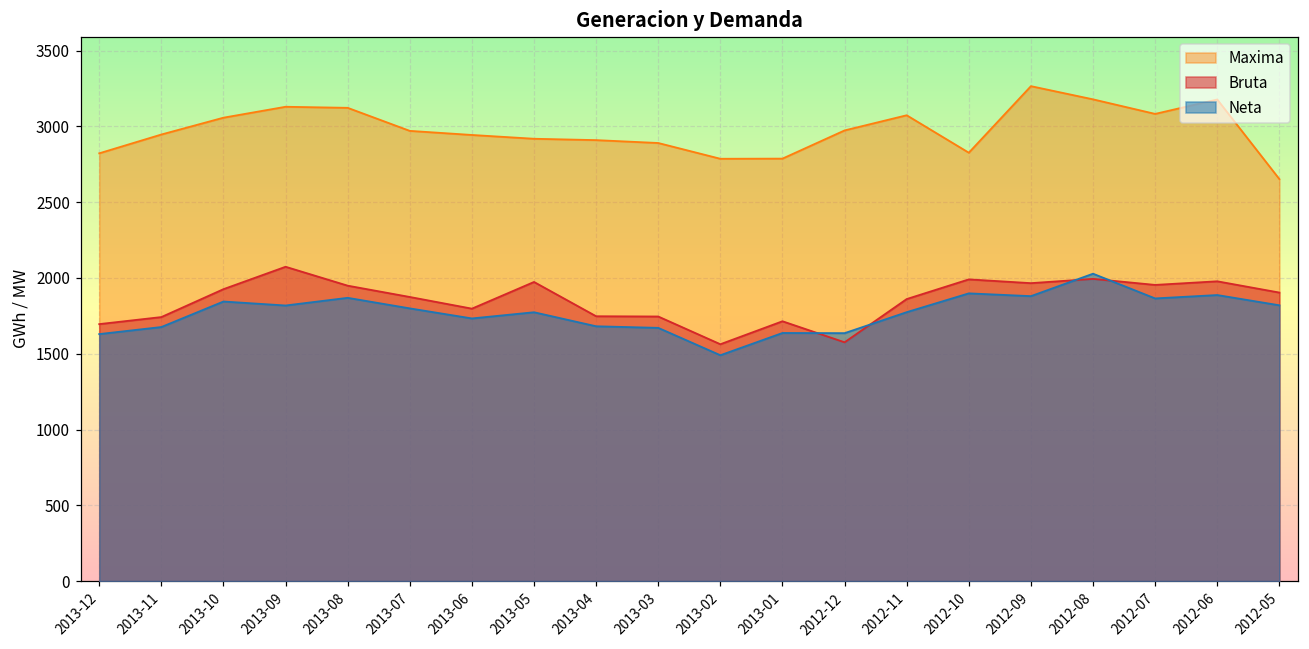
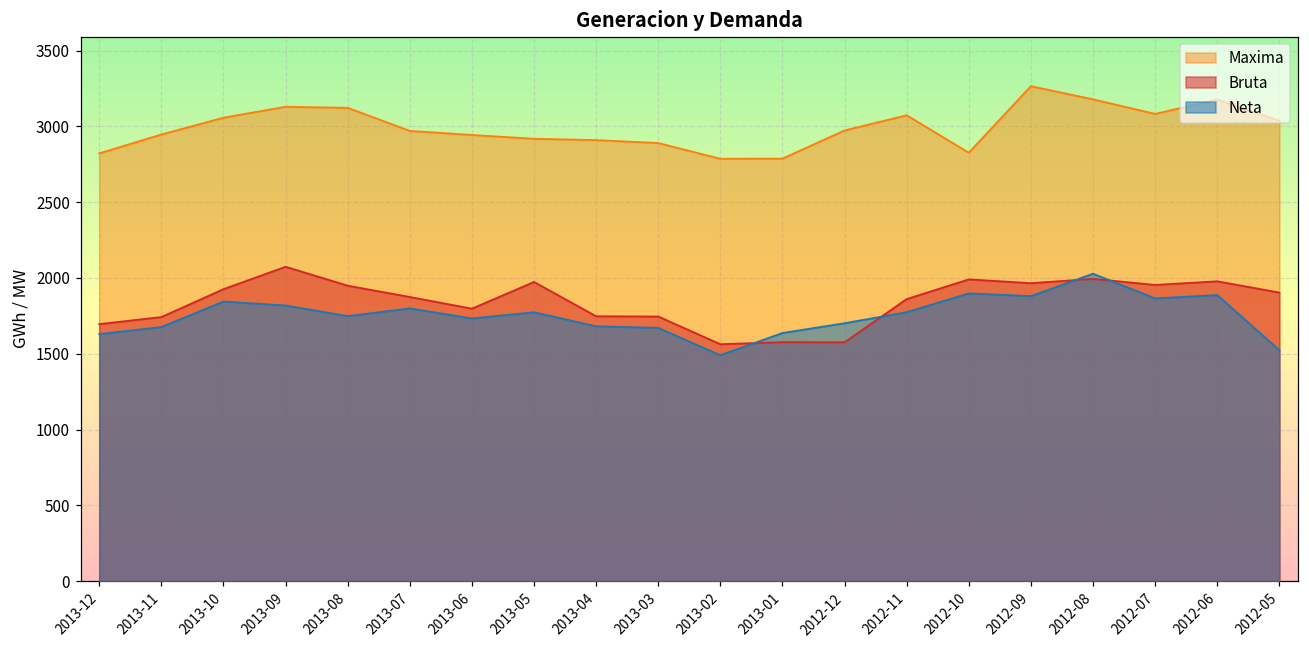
Neta, 2013-08: 1870 -> 1750
Bruta, 2013-01: 1710 -> 1580
Neta, 2012-12: 1640 -> 1700
Maxima, 2012-05: 2650 -> 3040
Neta, 2012-05: 1820 -> 1520
